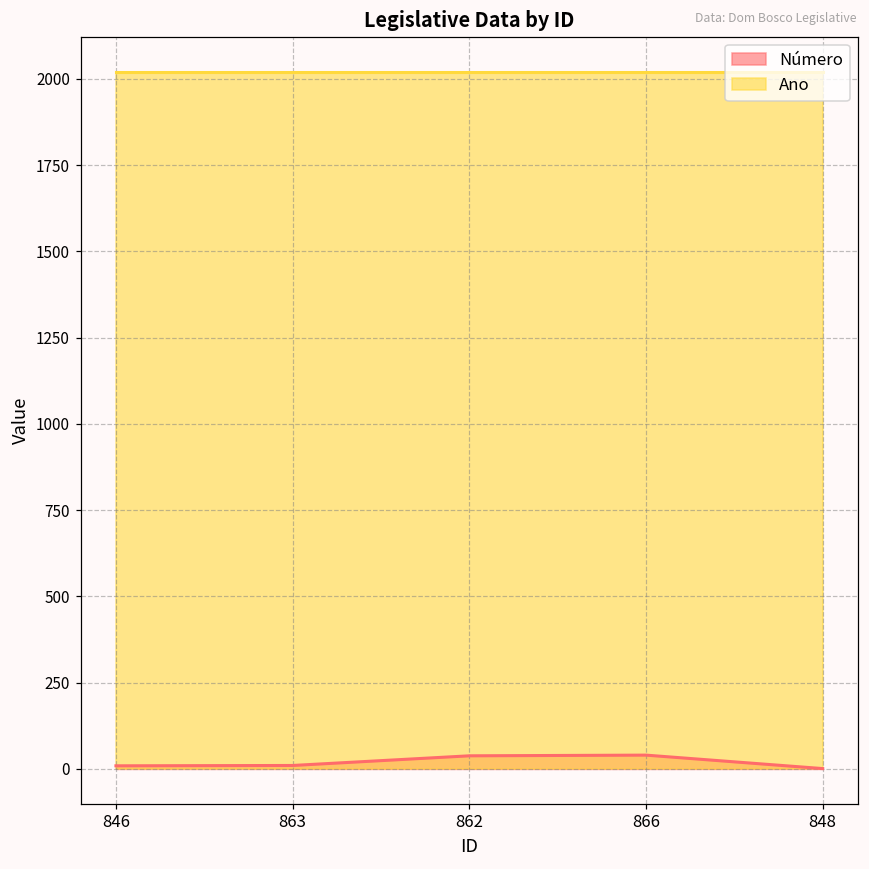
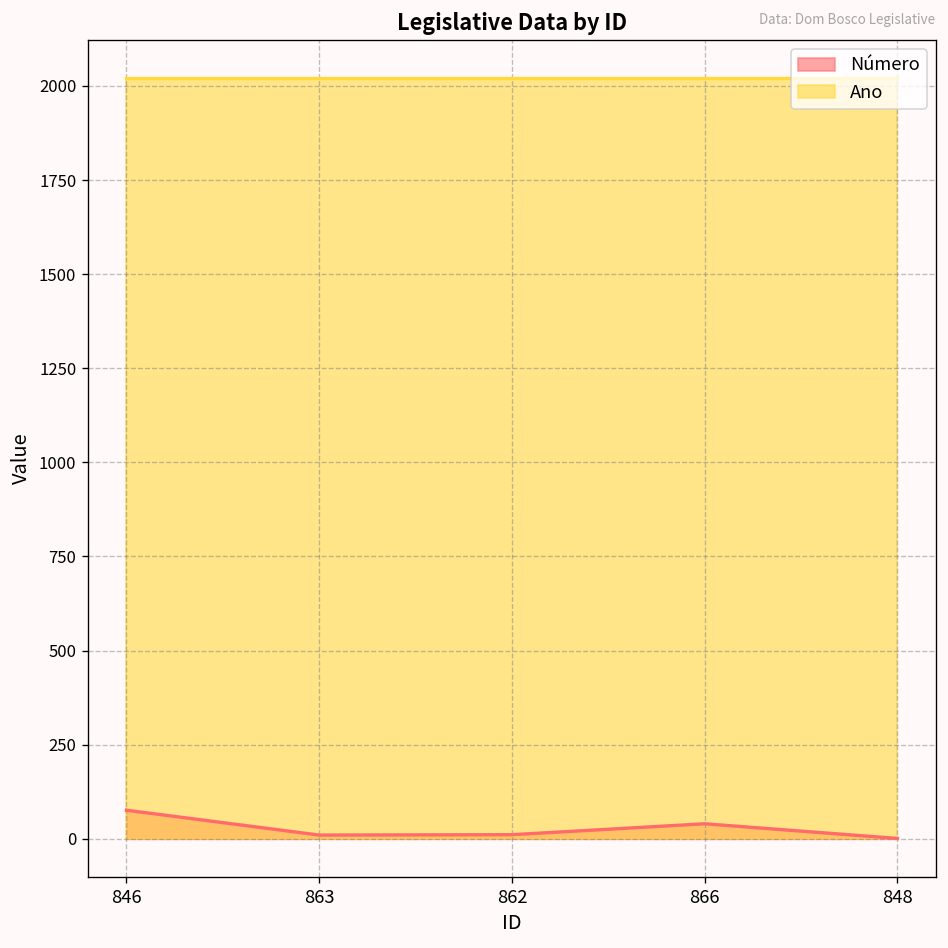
Número, 846: 10 -> 80
Número, 862: 40 -> 10
